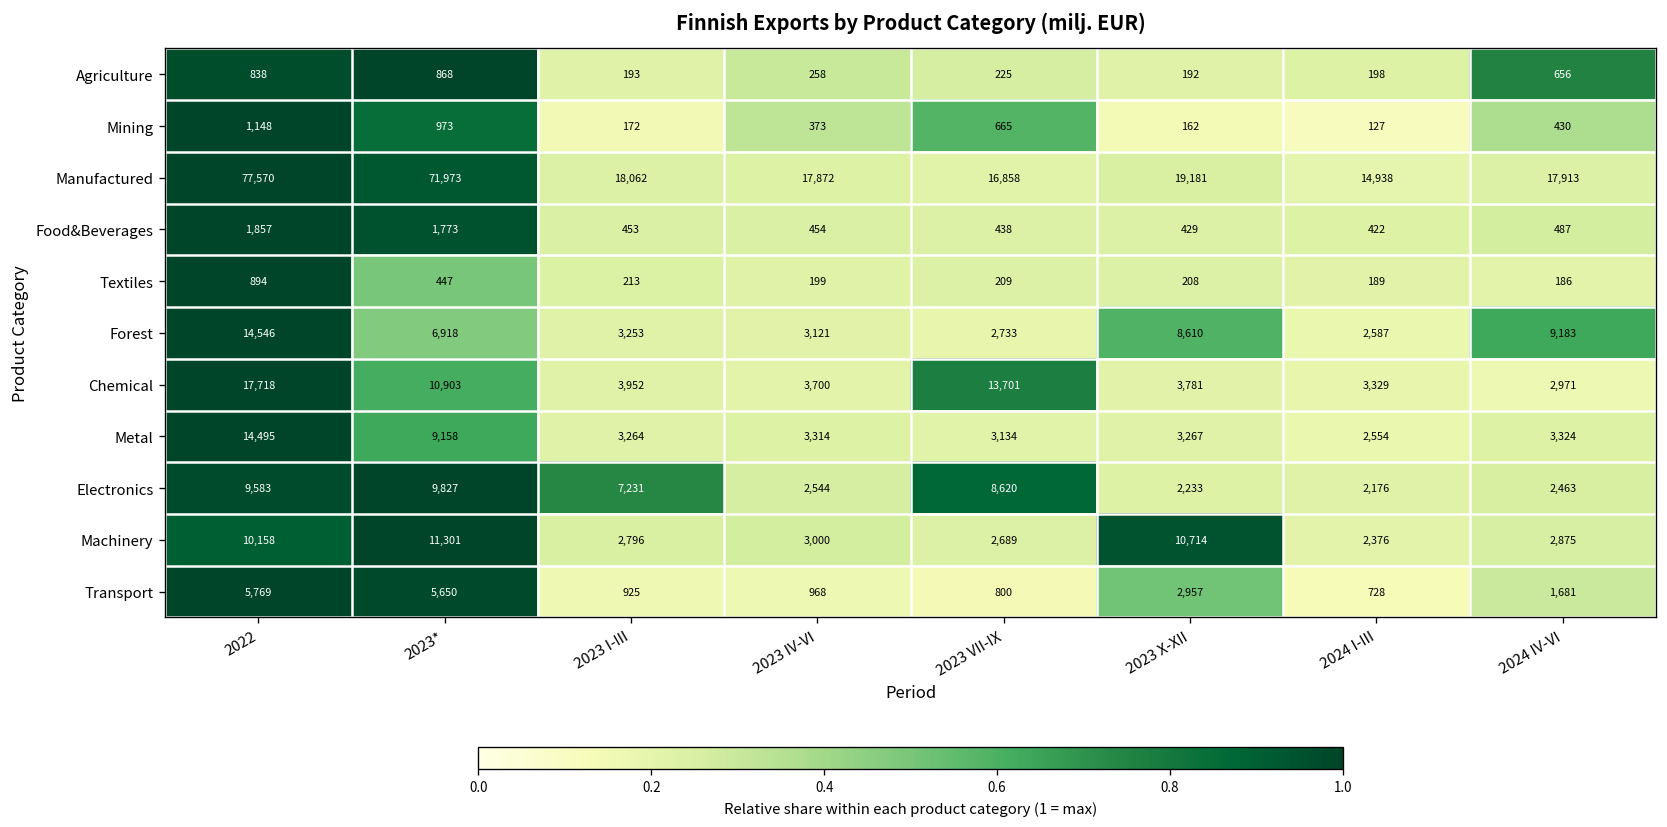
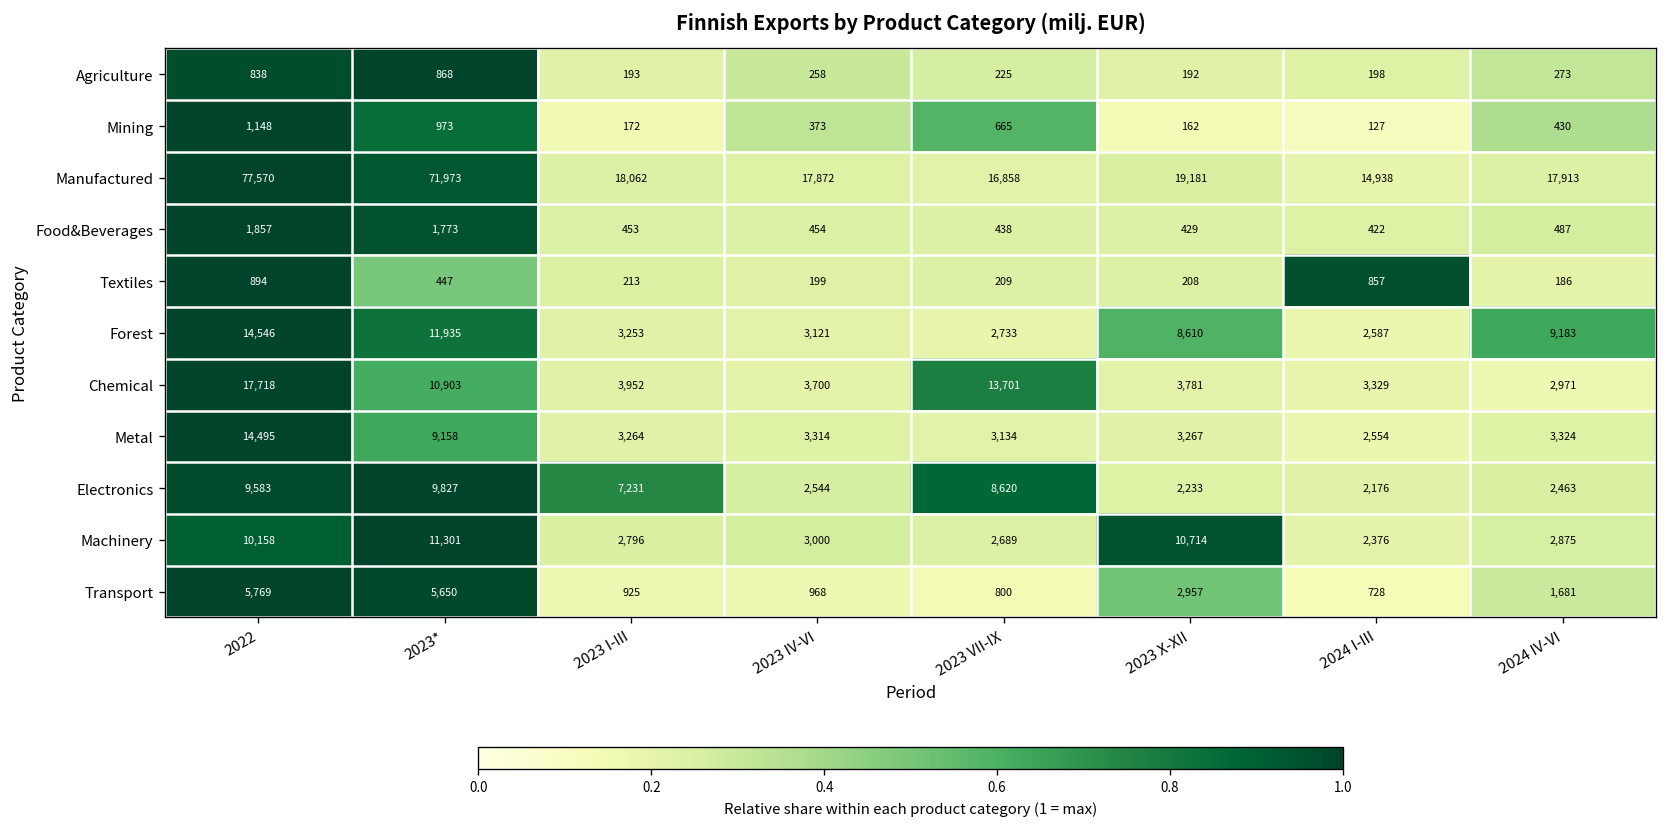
Agriculture, 2024 IV-VI: 656 -> 273
Textiles, 2024 I-III: 189 -> 857
Forest, 2023*: 6,918 -> 11,935
